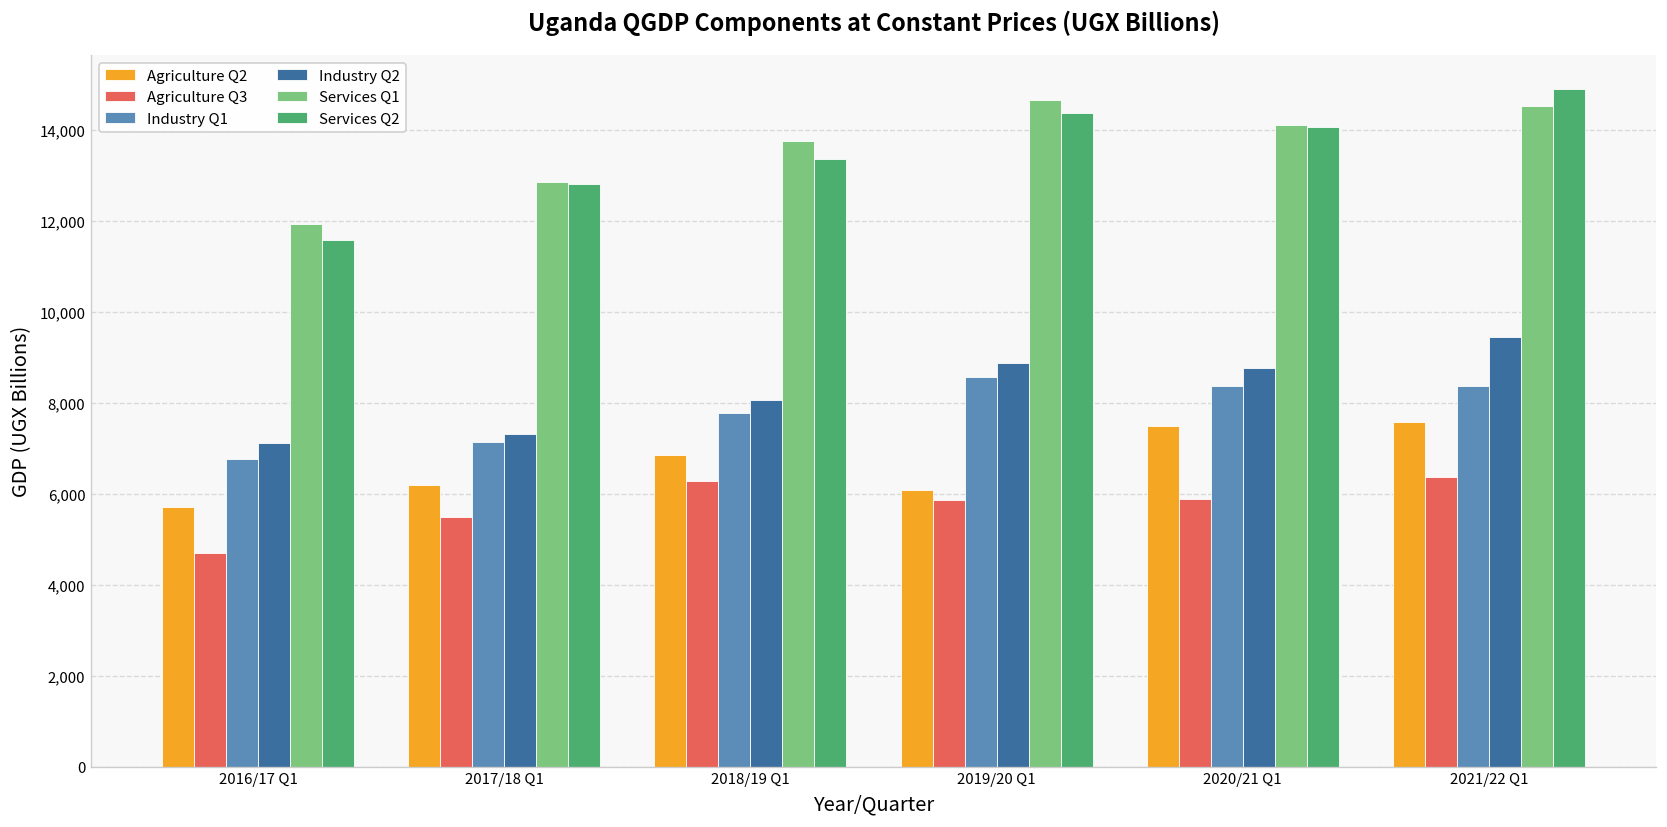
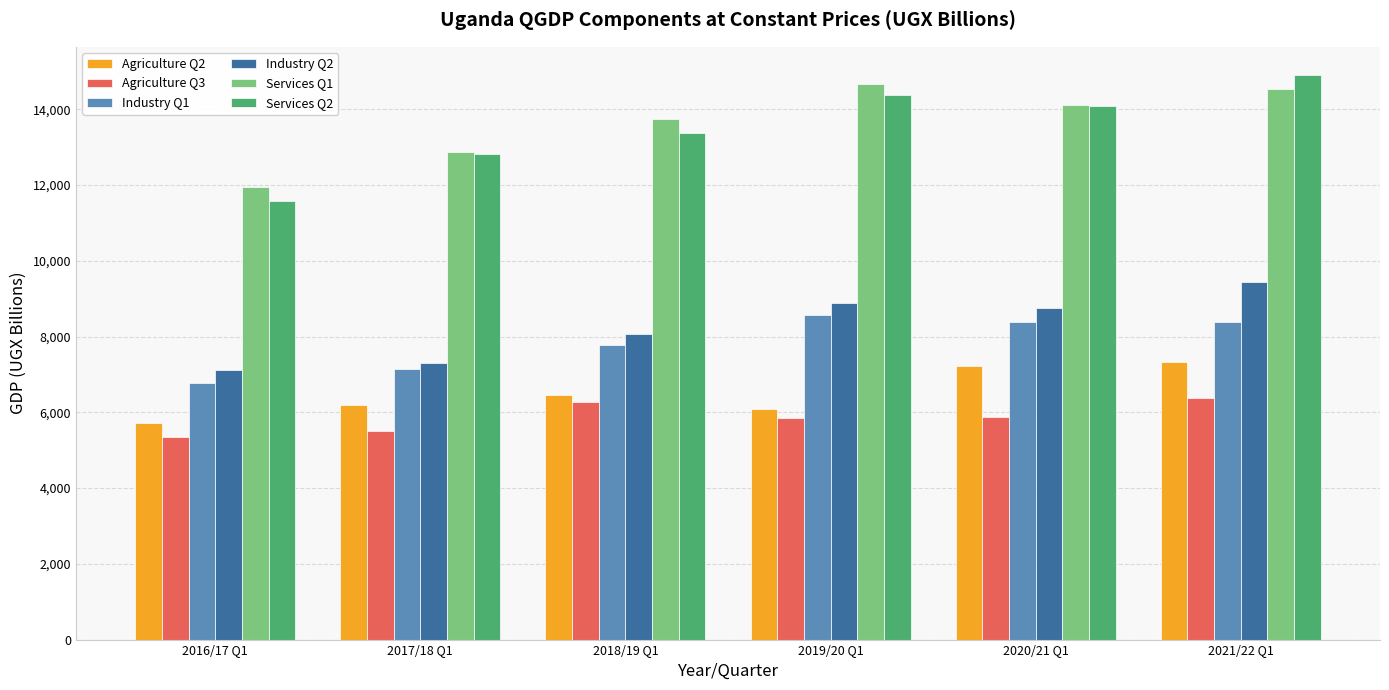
Agriculture Q3, 2016/17 Q1: 4,700 -> 5,400
Agriculture Q2, 2018/19 Q1: 6,800 -> 6,400
Agriculture Q2, 2020/21 Q1: 7,500 -> 7,200
Agriculture Q2, 2021/22 Q1: 7,600 -> 7,300
